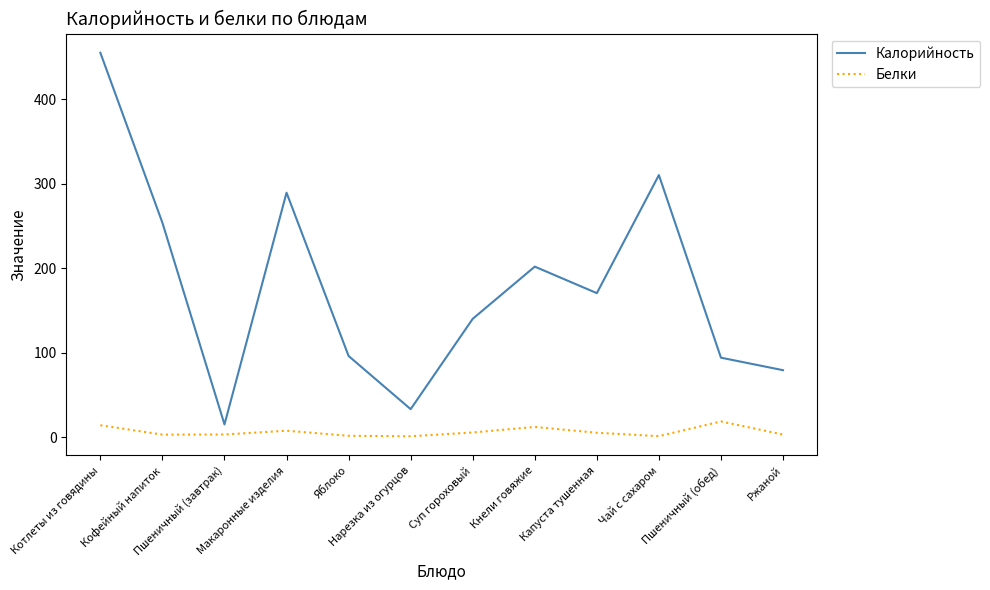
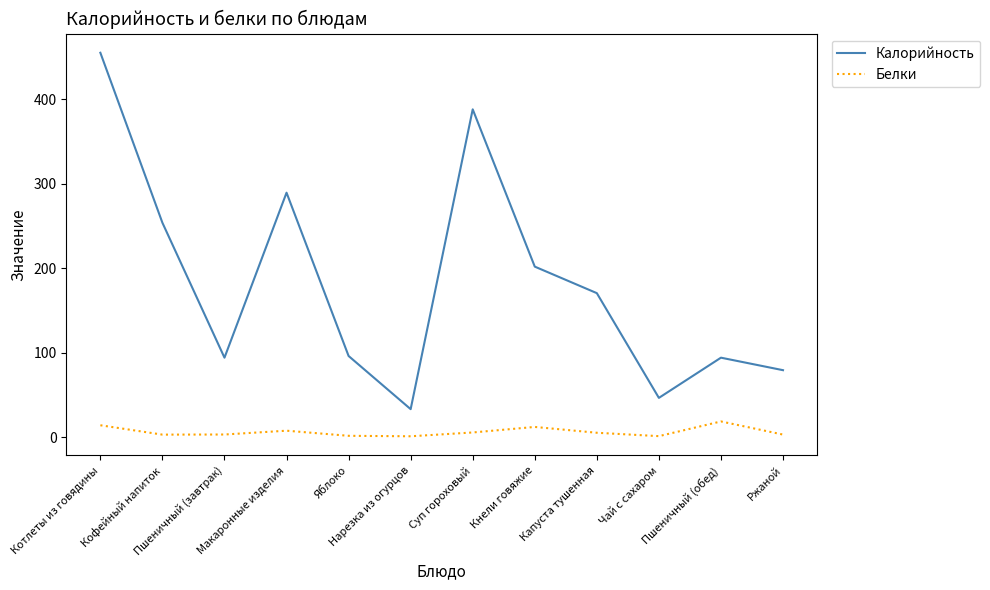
Калорийность, Пшеничный (завтрак): 20 -> 90
Калорийность, Суп гороховый: 140 -> 390
Калорийность, Чай с сахаром: 310 -> 50
